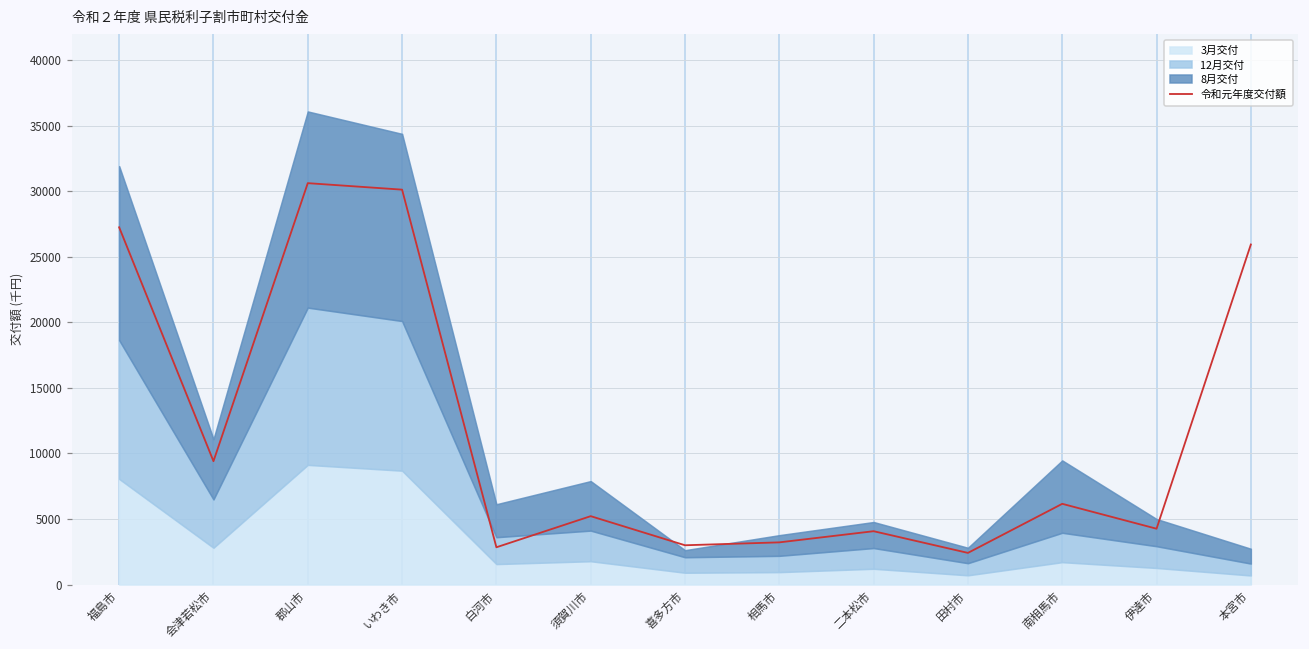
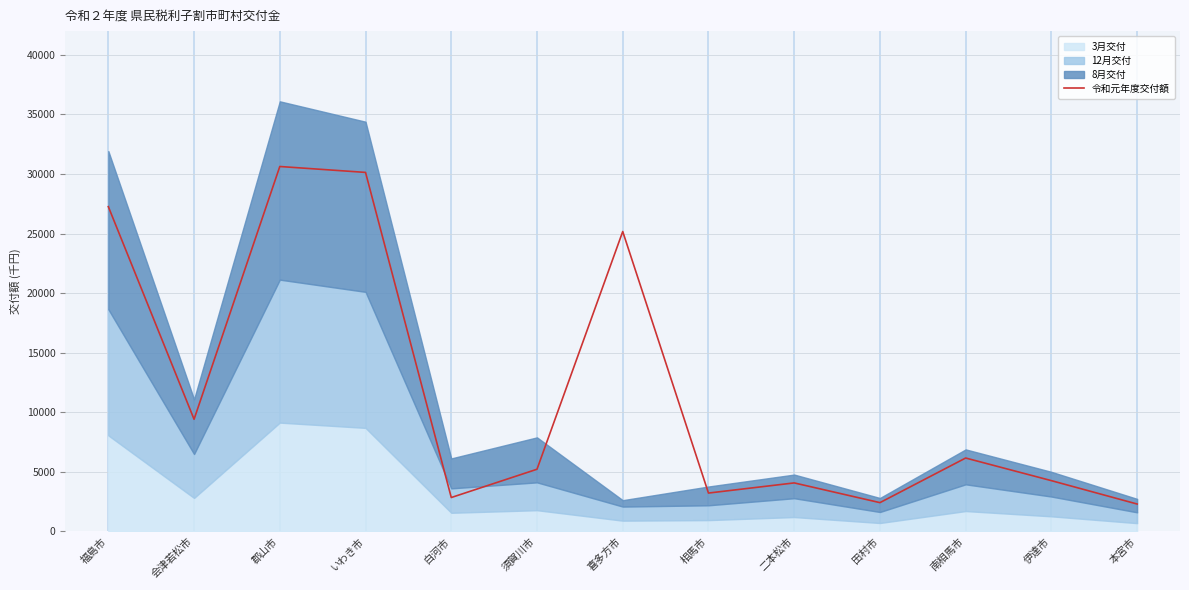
令和元年度交付額, 喜多方市: 3000 -> 25200
8月交付, 南相馬市: 5500 -> 2900
令和元年度交付額, 本宮市: 26000 -> 2300
